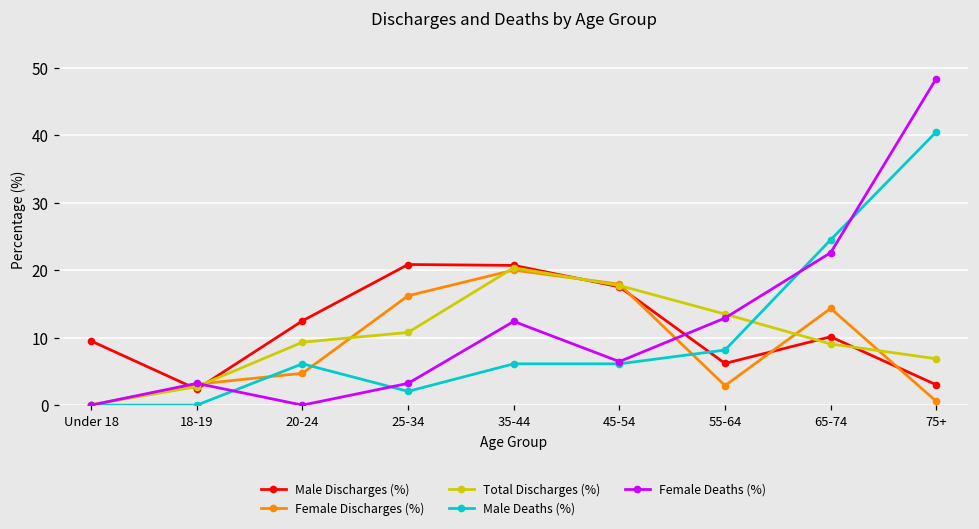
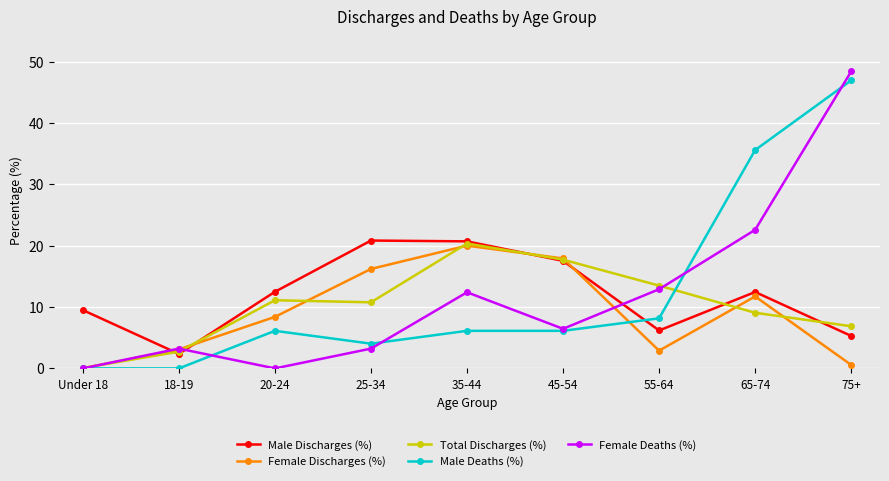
Female Discharges (%), 20-24: 5 -> 8
Total Discharges (%), 20-24: 9 -> 11
Male Deaths (%), 25-34: 2 -> 4
Male Discharges (%), 65-74: 10 -> 12
Female Discharges (%), 65-74: 14 -> 12
Male Deaths (%), 65-74: 24 -> 36
Male Discharges (%), 75+: 3 -> 5
Male Deaths (%), 75+: 40 -> 47
